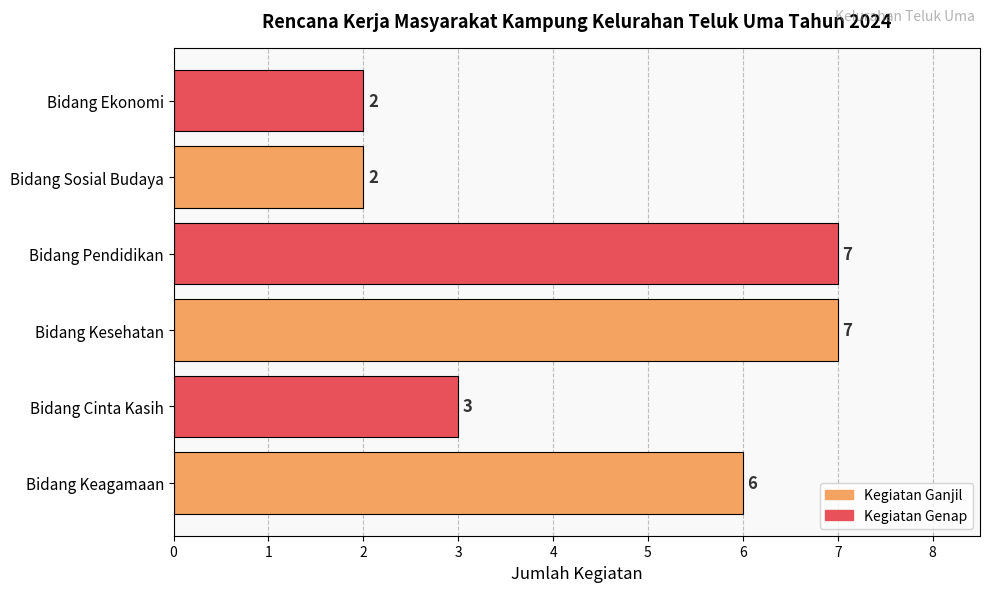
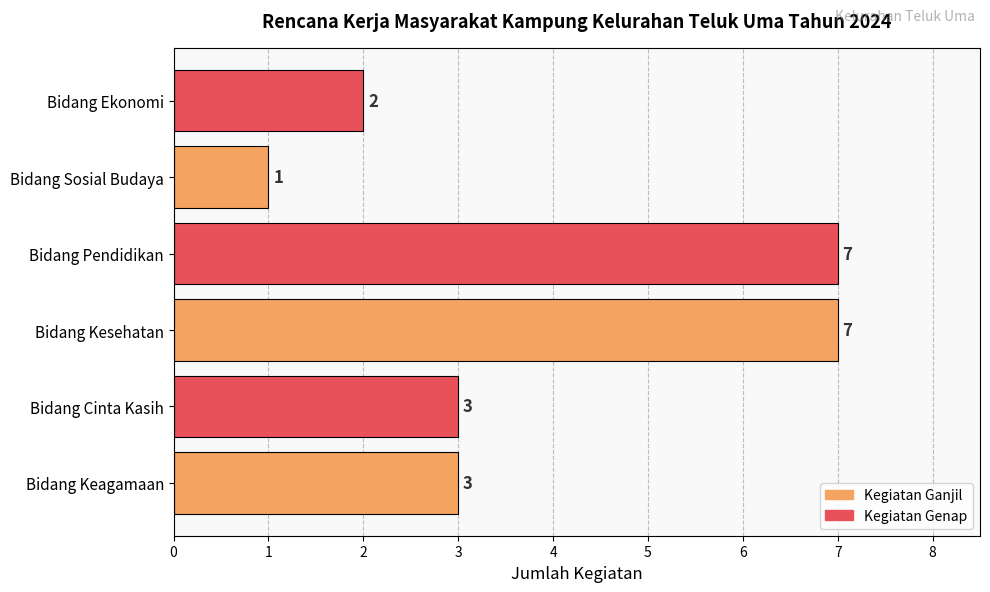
Bidang Sosial Budaya: 2 -> 1
Bidang Keagamaan: 6 -> 3
